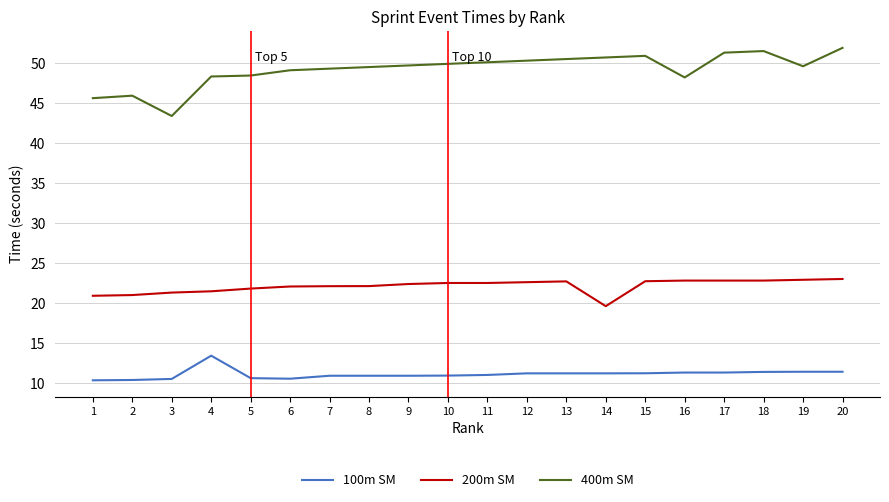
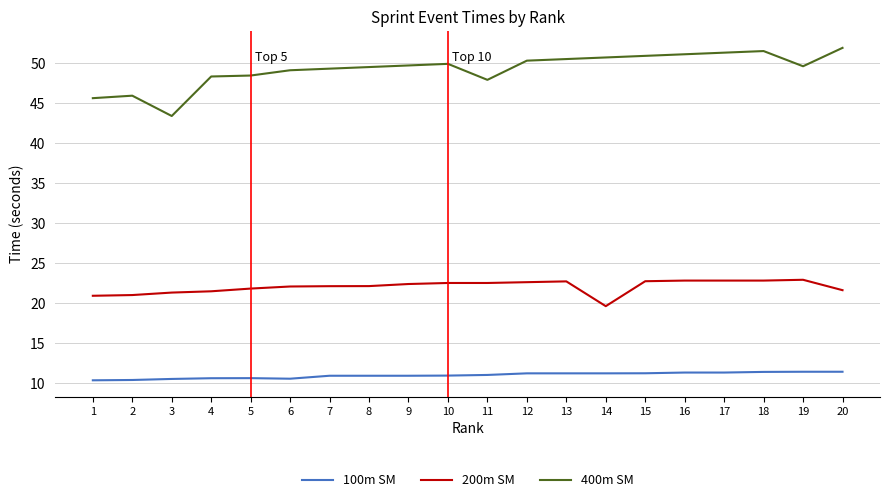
100m SM, 4: 13 -> 11
400m SM, 11: 50 -> 48
400m SM, 16: 48 -> 51
200m SM, 20: 23 -> 22
